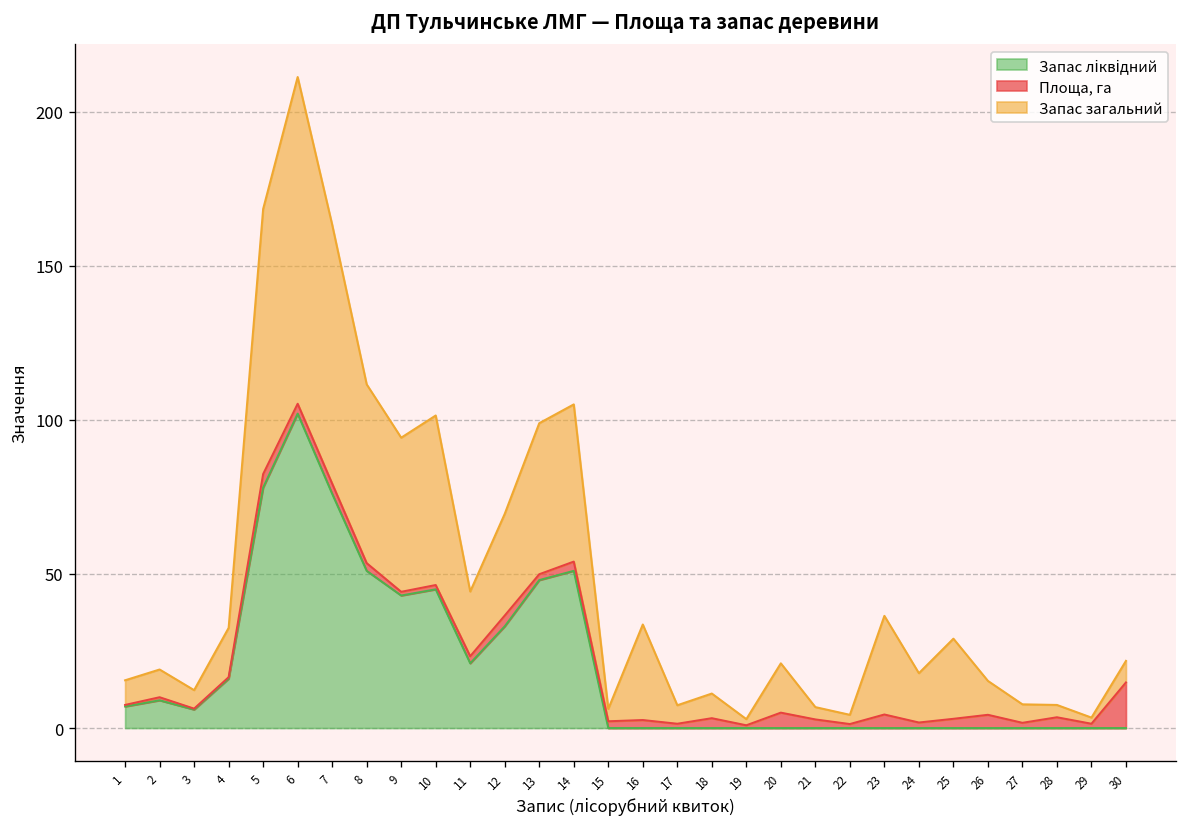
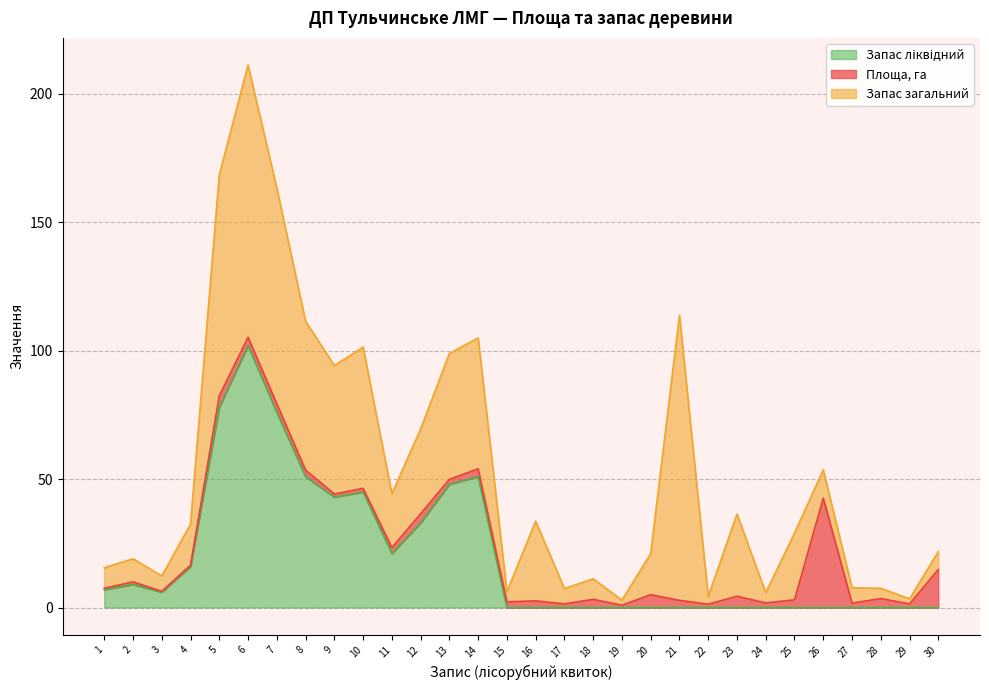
Запас загальний, 21: 4 -> 111
Запас загальний, 24: 16 -> 4
Площа, га, 26: 4 -> 43
